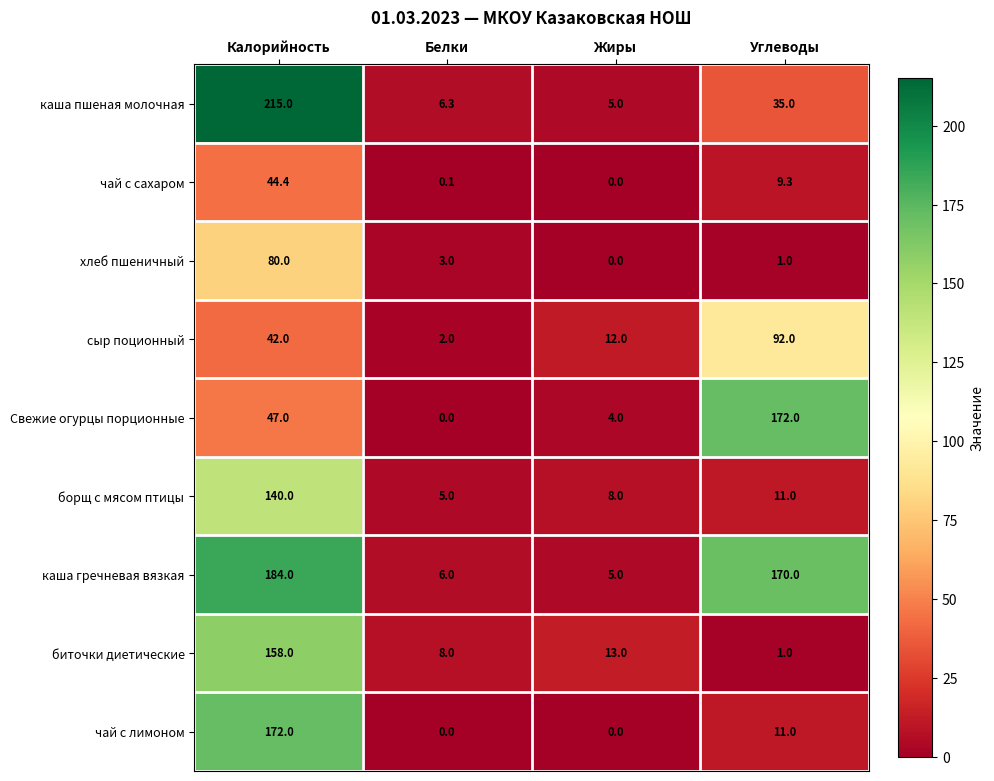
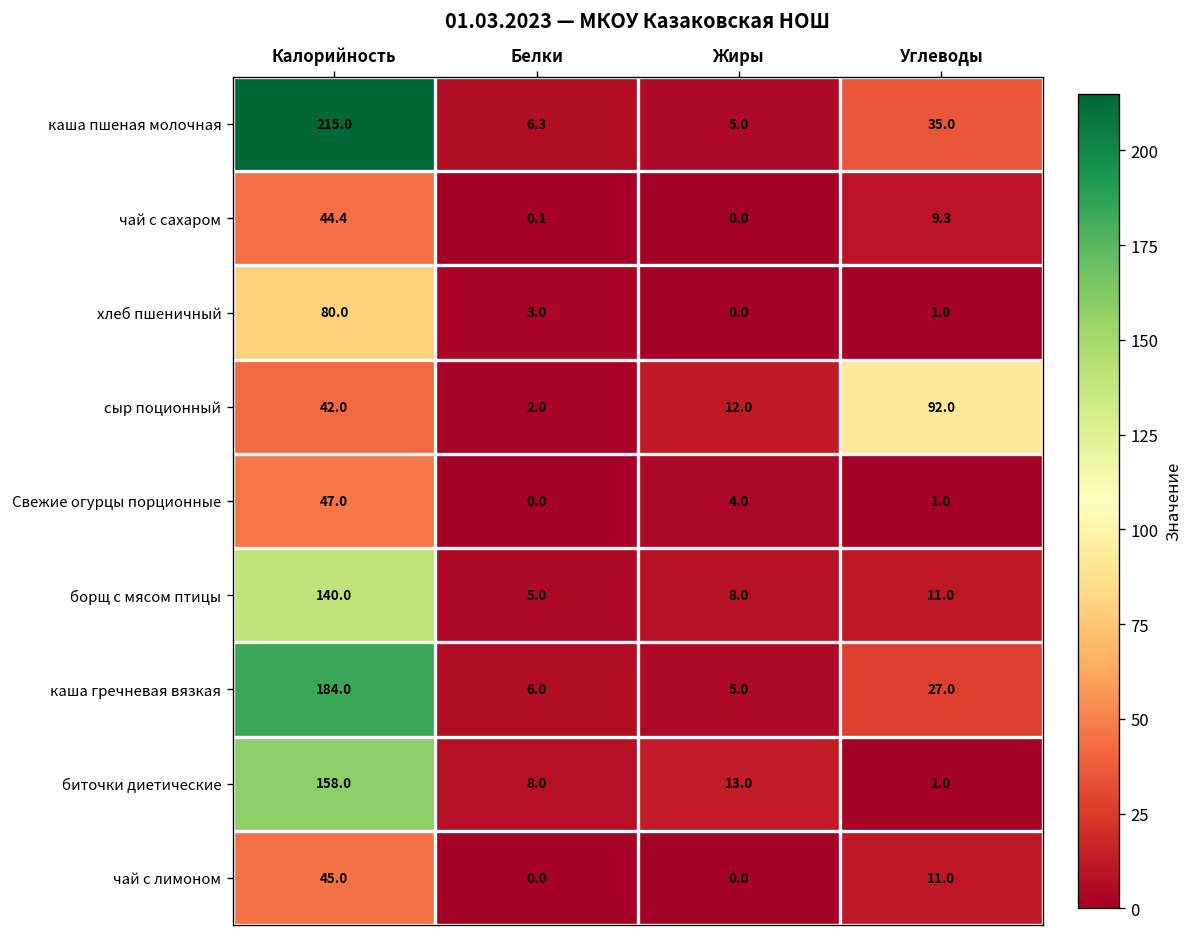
Свежие огурцы порционные, Углеводы: 172.0 -> 1.0
каша гречневая вязкая, Углеводы: 170.0 -> 27.0
чай с лимоном, Калорийность: 172.0 -> 45.0
